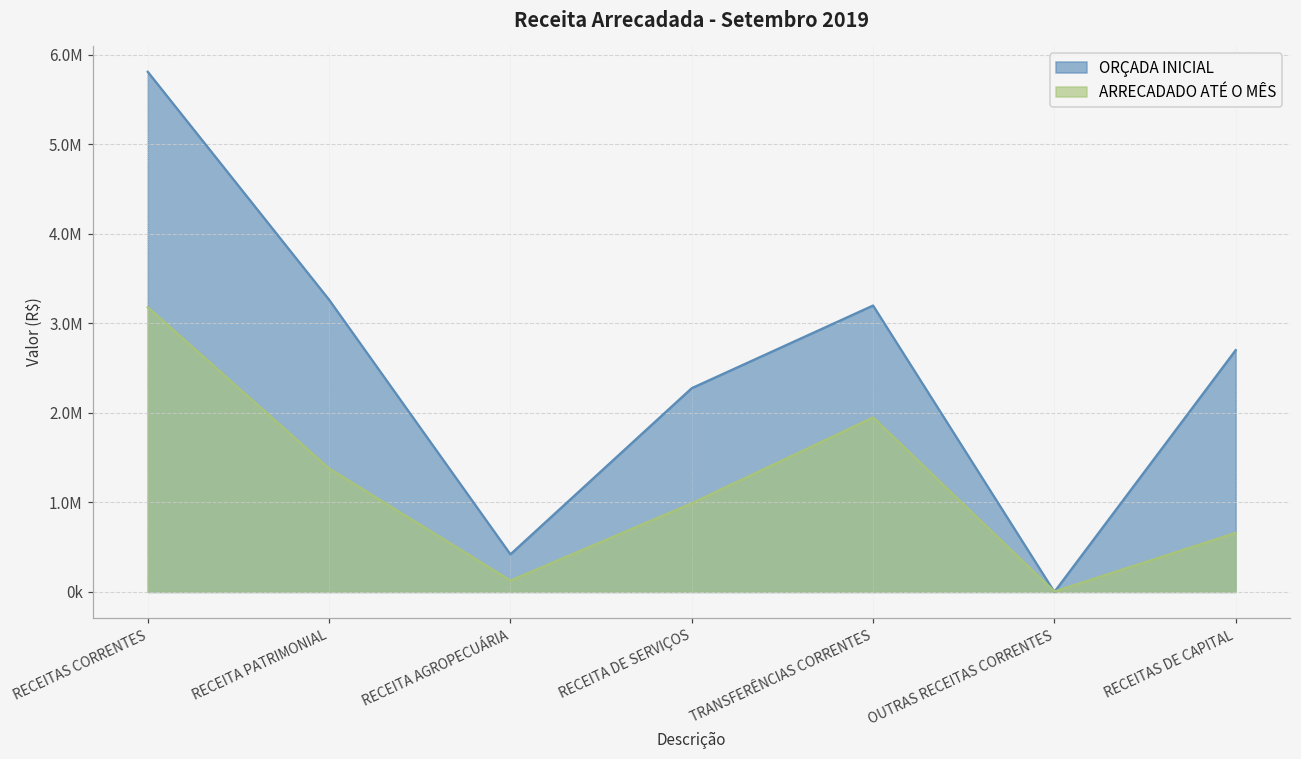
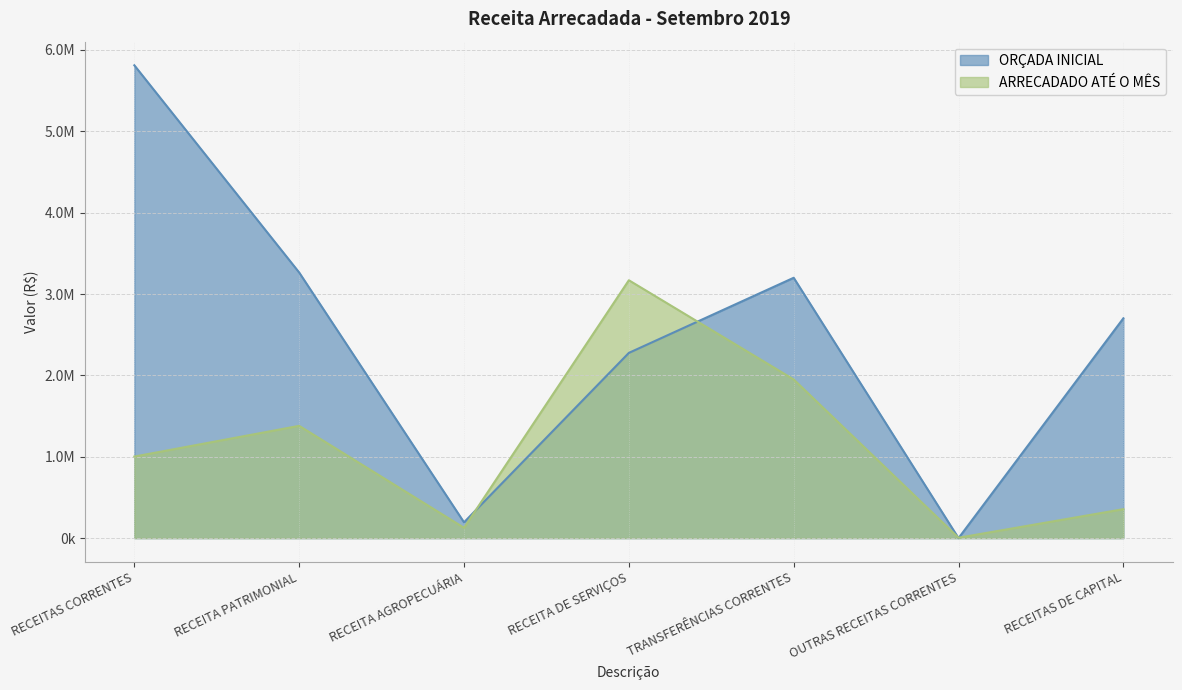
ARRECADADO ATÉ O MÊS, RECEITAS CORRENTES: 3200000 -> 1000000
ORÇADA INICIAL, RECEITA AGROPECUÁRIA: 400000 -> 200000
ARRECADADO ATÉ O MÊS, RECEITA DE SERVIÇOS: 1000000 -> 3200000
ARRECADADO ATÉ O MÊS, RECEITAS DE CAPITAL: 700000 -> 400000
